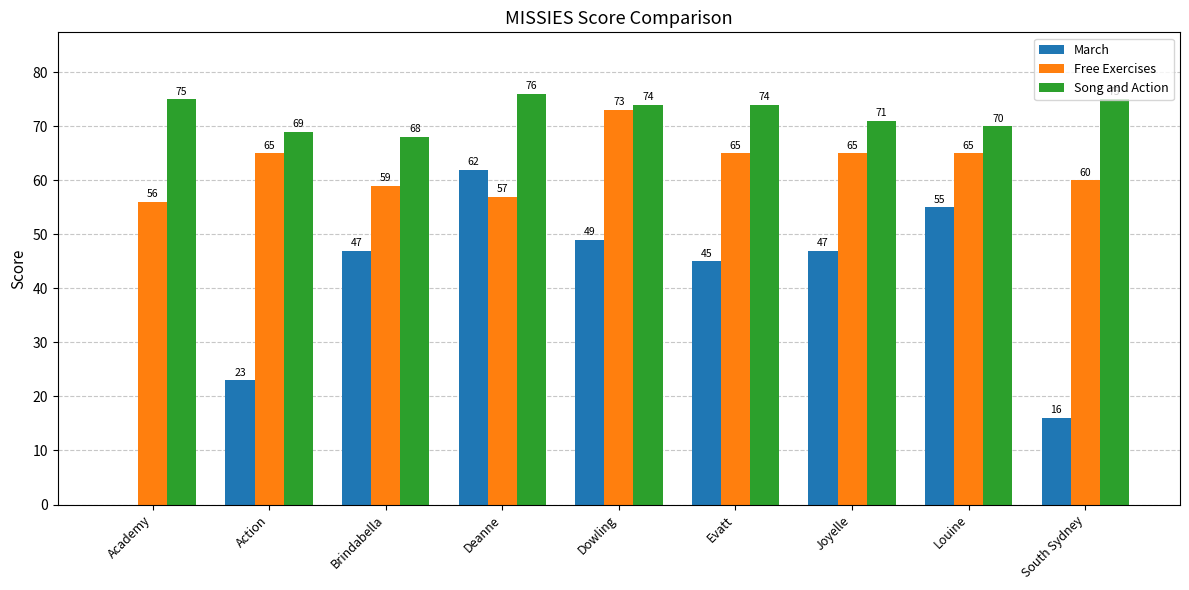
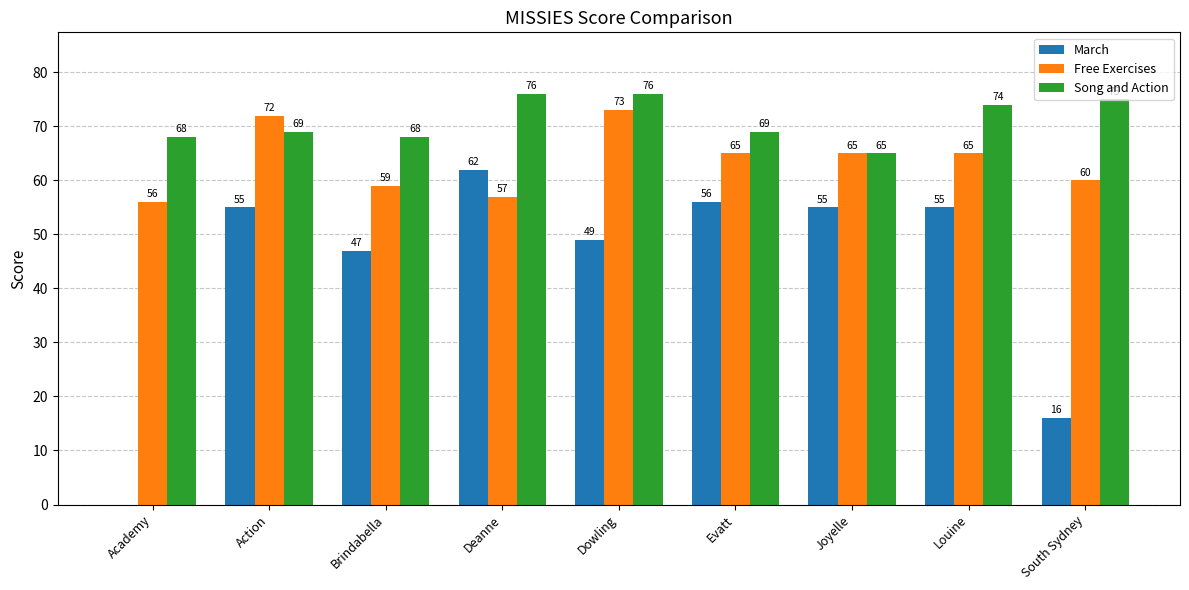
Song and Action, Academy: 75 -> 68
March, Action: 23 -> 55
Free Exercises, Action: 65 -> 72
Song and Action, Dowling: 74 -> 76
March, Evatt: 45 -> 56
Song and Action, Evatt: 74 -> 69
March, Joyelle: 47 -> 55
Song and Action, Joyelle: 71 -> 65
Song and Action, Louine: 70 -> 74
